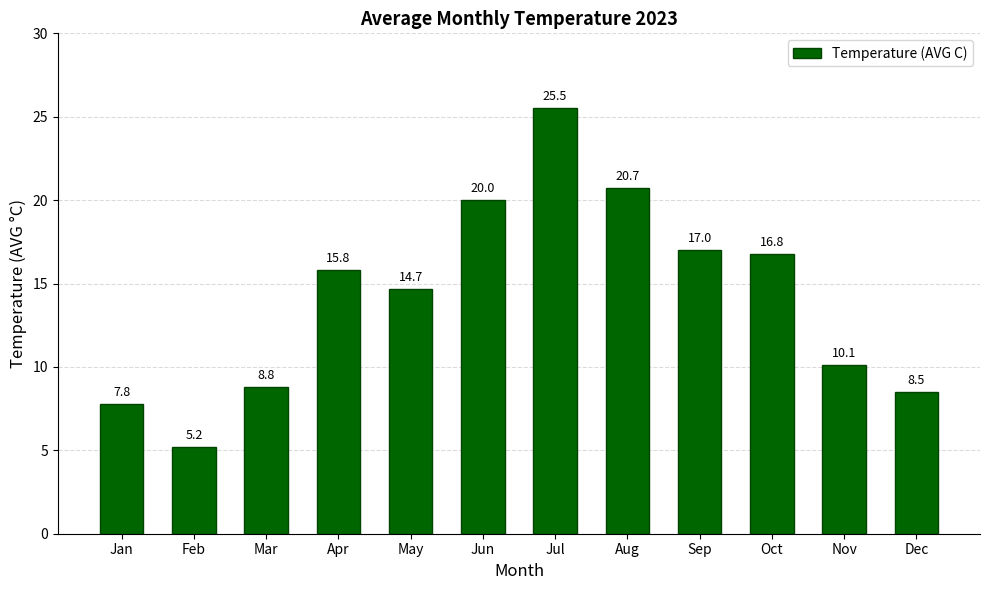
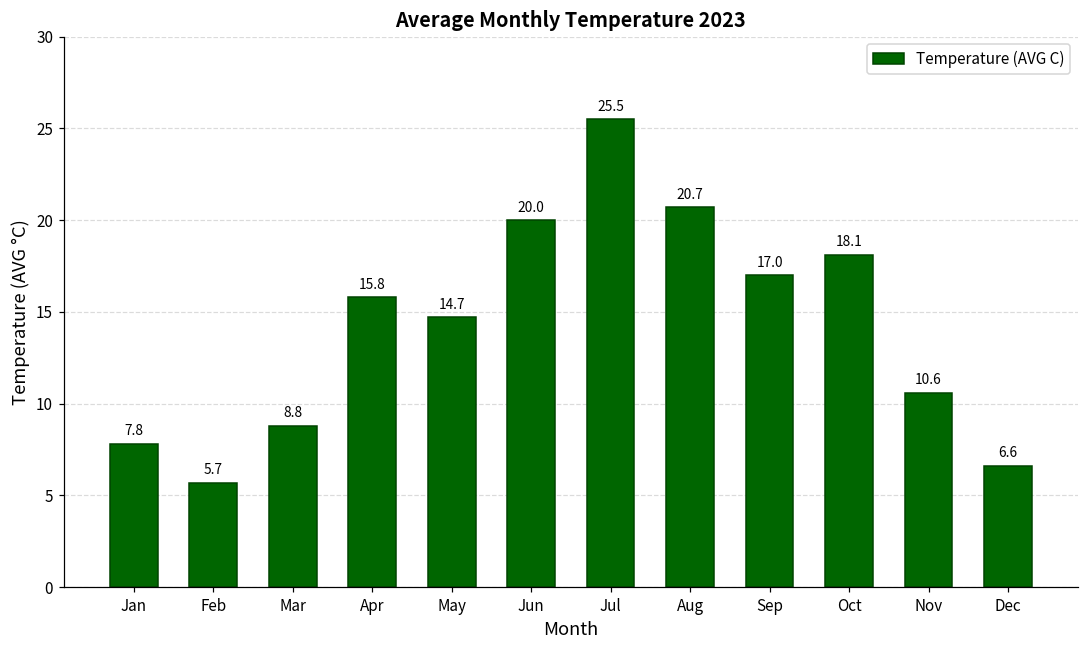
Feb: 5.2 -> 5.7
Oct: 16.8 -> 18.1
Nov: 10.1 -> 10.6
Dec: 8.5 -> 6.6
